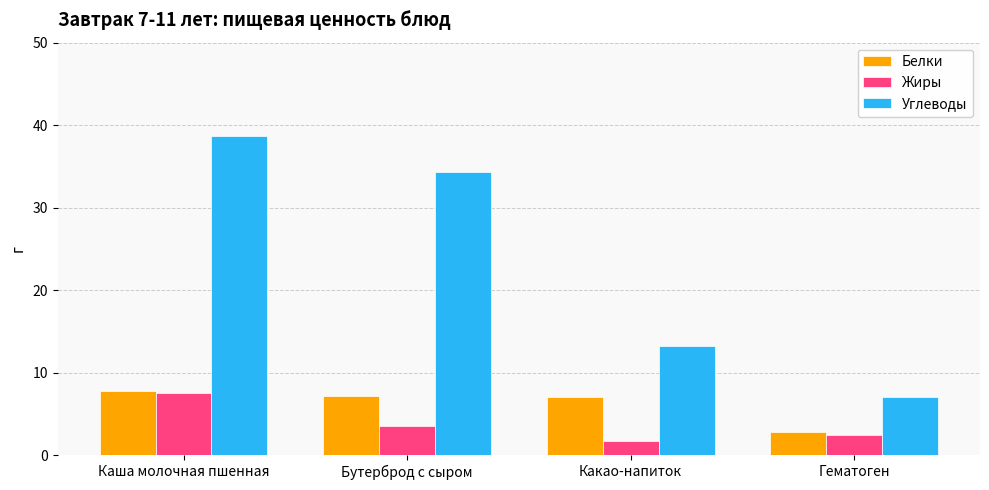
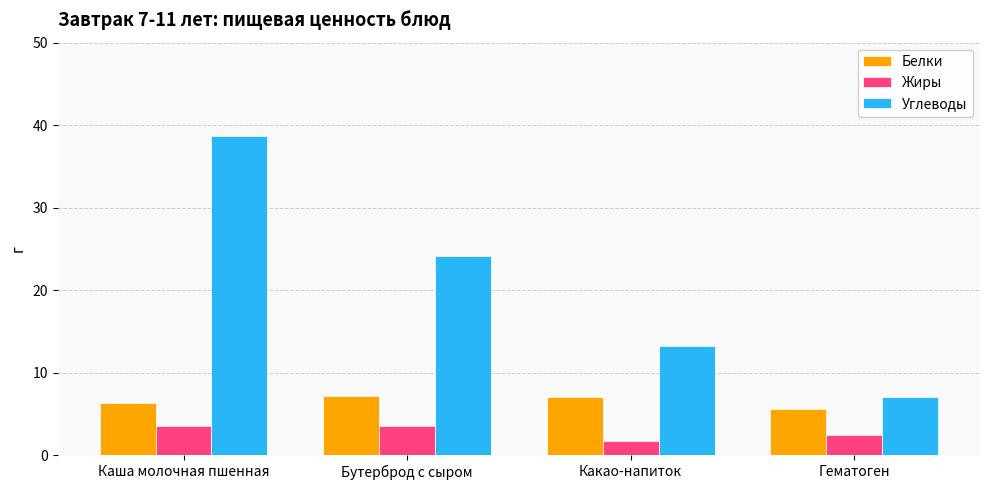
Белки, Каша молочная пшенная: 8 -> 6
Жиры, Каша молочная пшенная: 8 -> 4
Углеводы, Бутерброд с сыром: 34 -> 24
Белки, Гематоген: 3 -> 6
